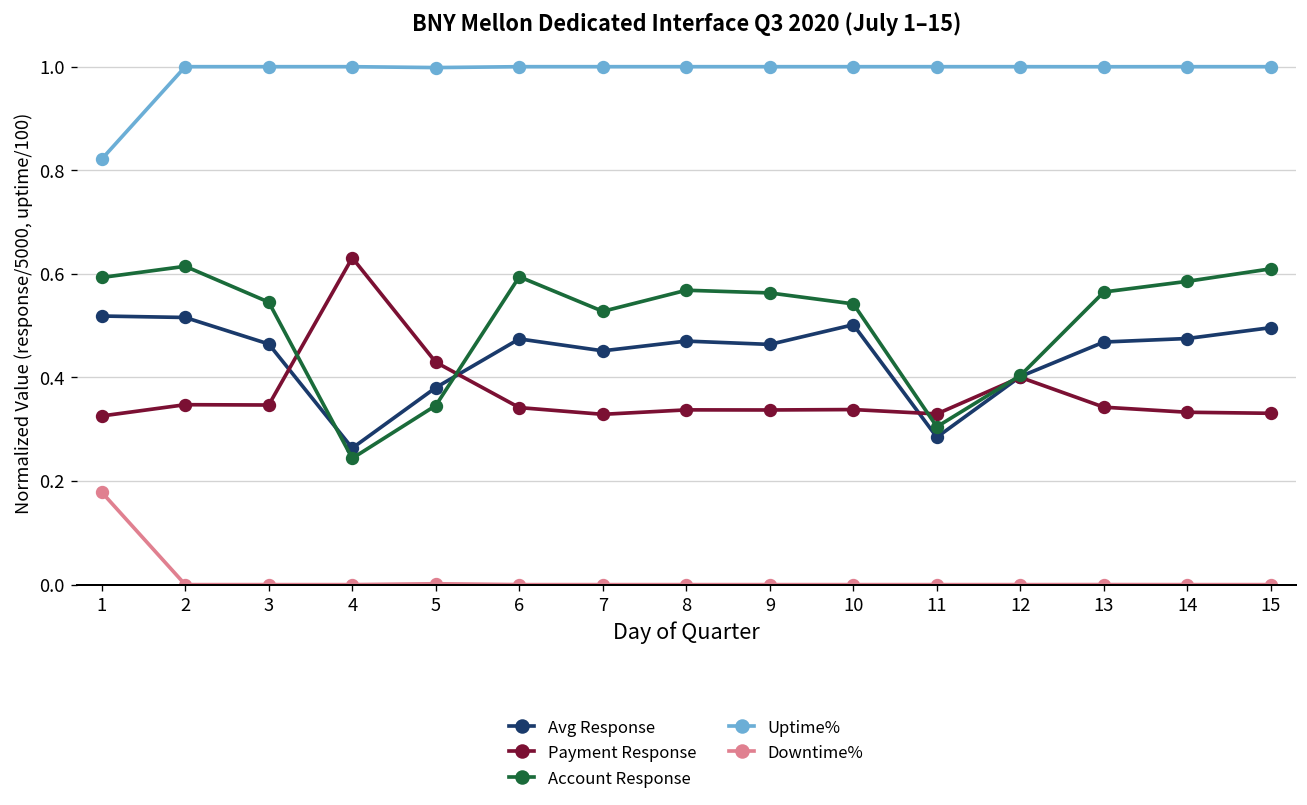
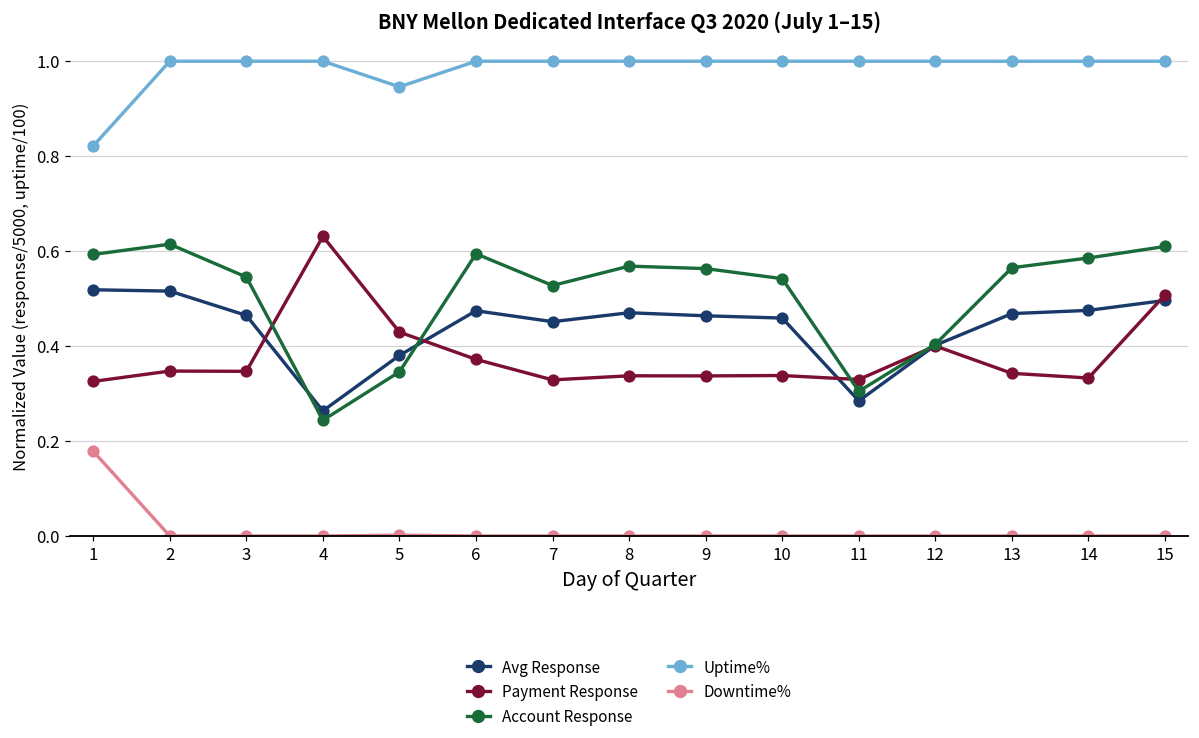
Uptime%, 5: 1.00 -> 0.95
Payment Response, 6: 0.34 -> 0.37
Avg Response, 10: 0.50 -> 0.46
Payment Response, 15: 0.33 -> 0.51
